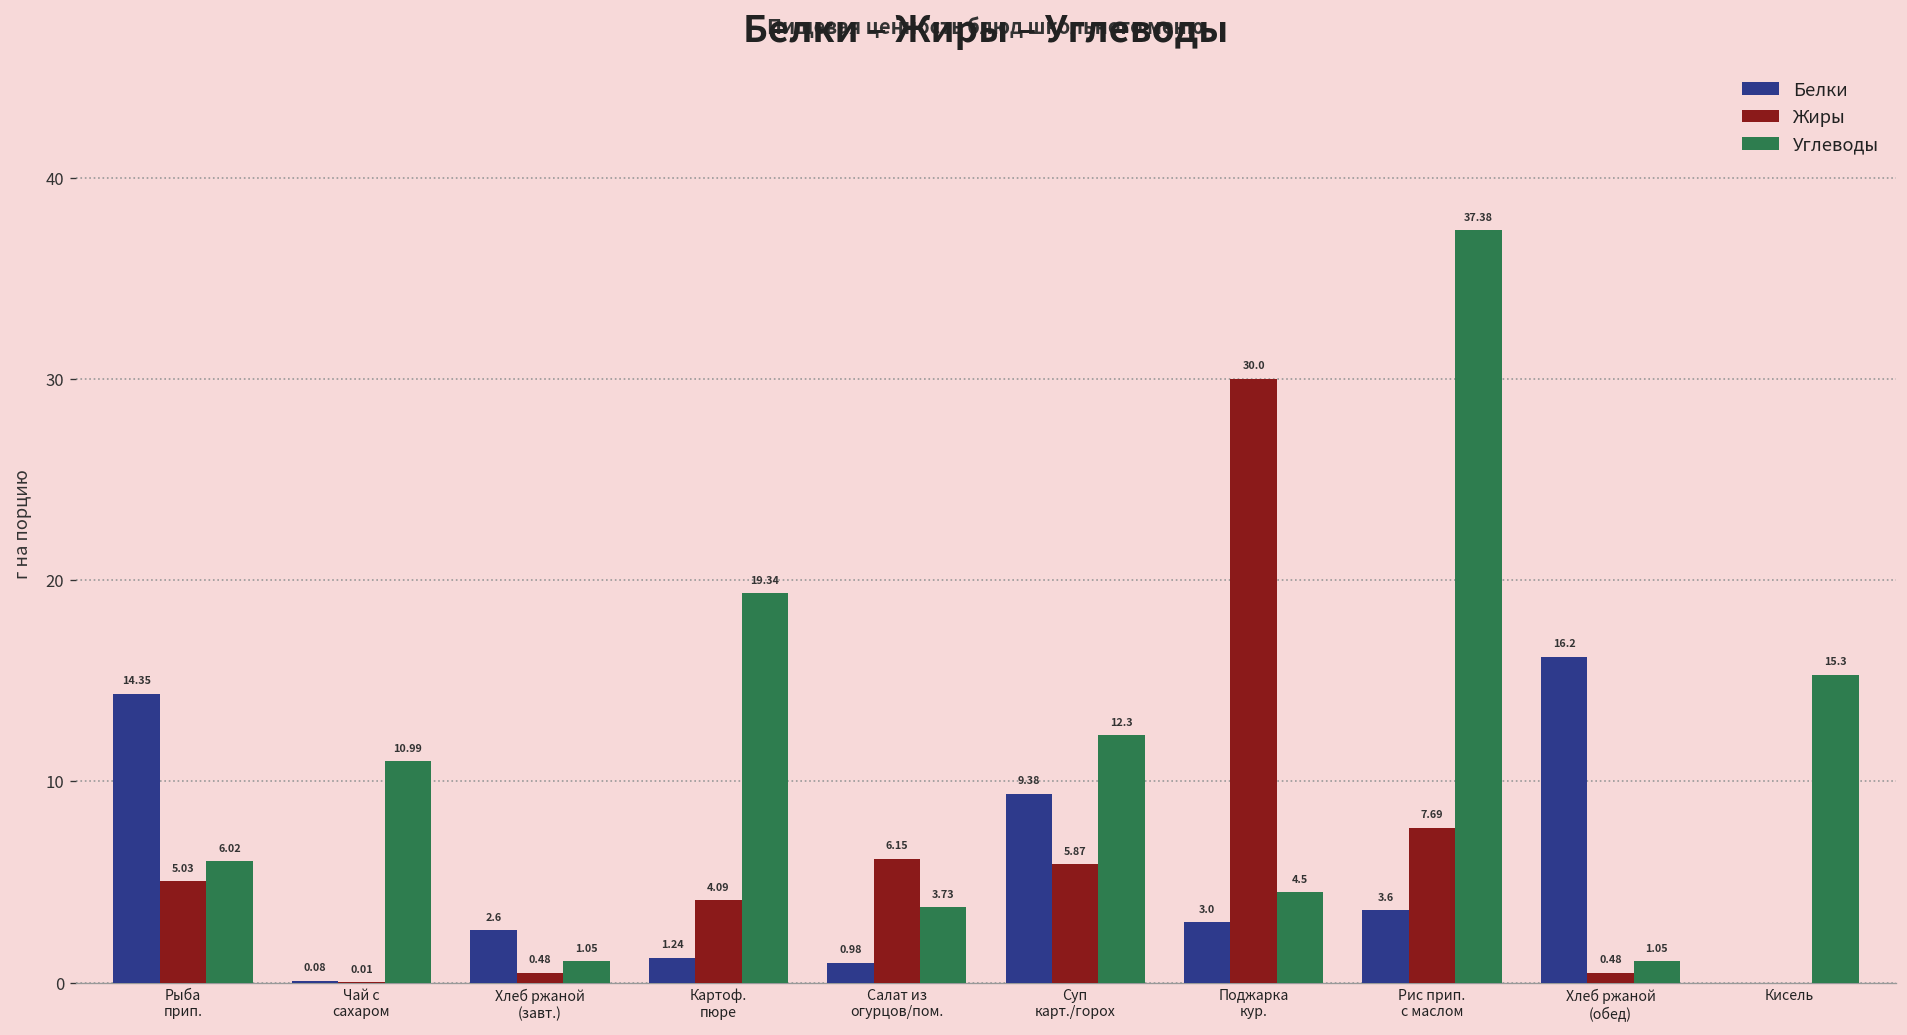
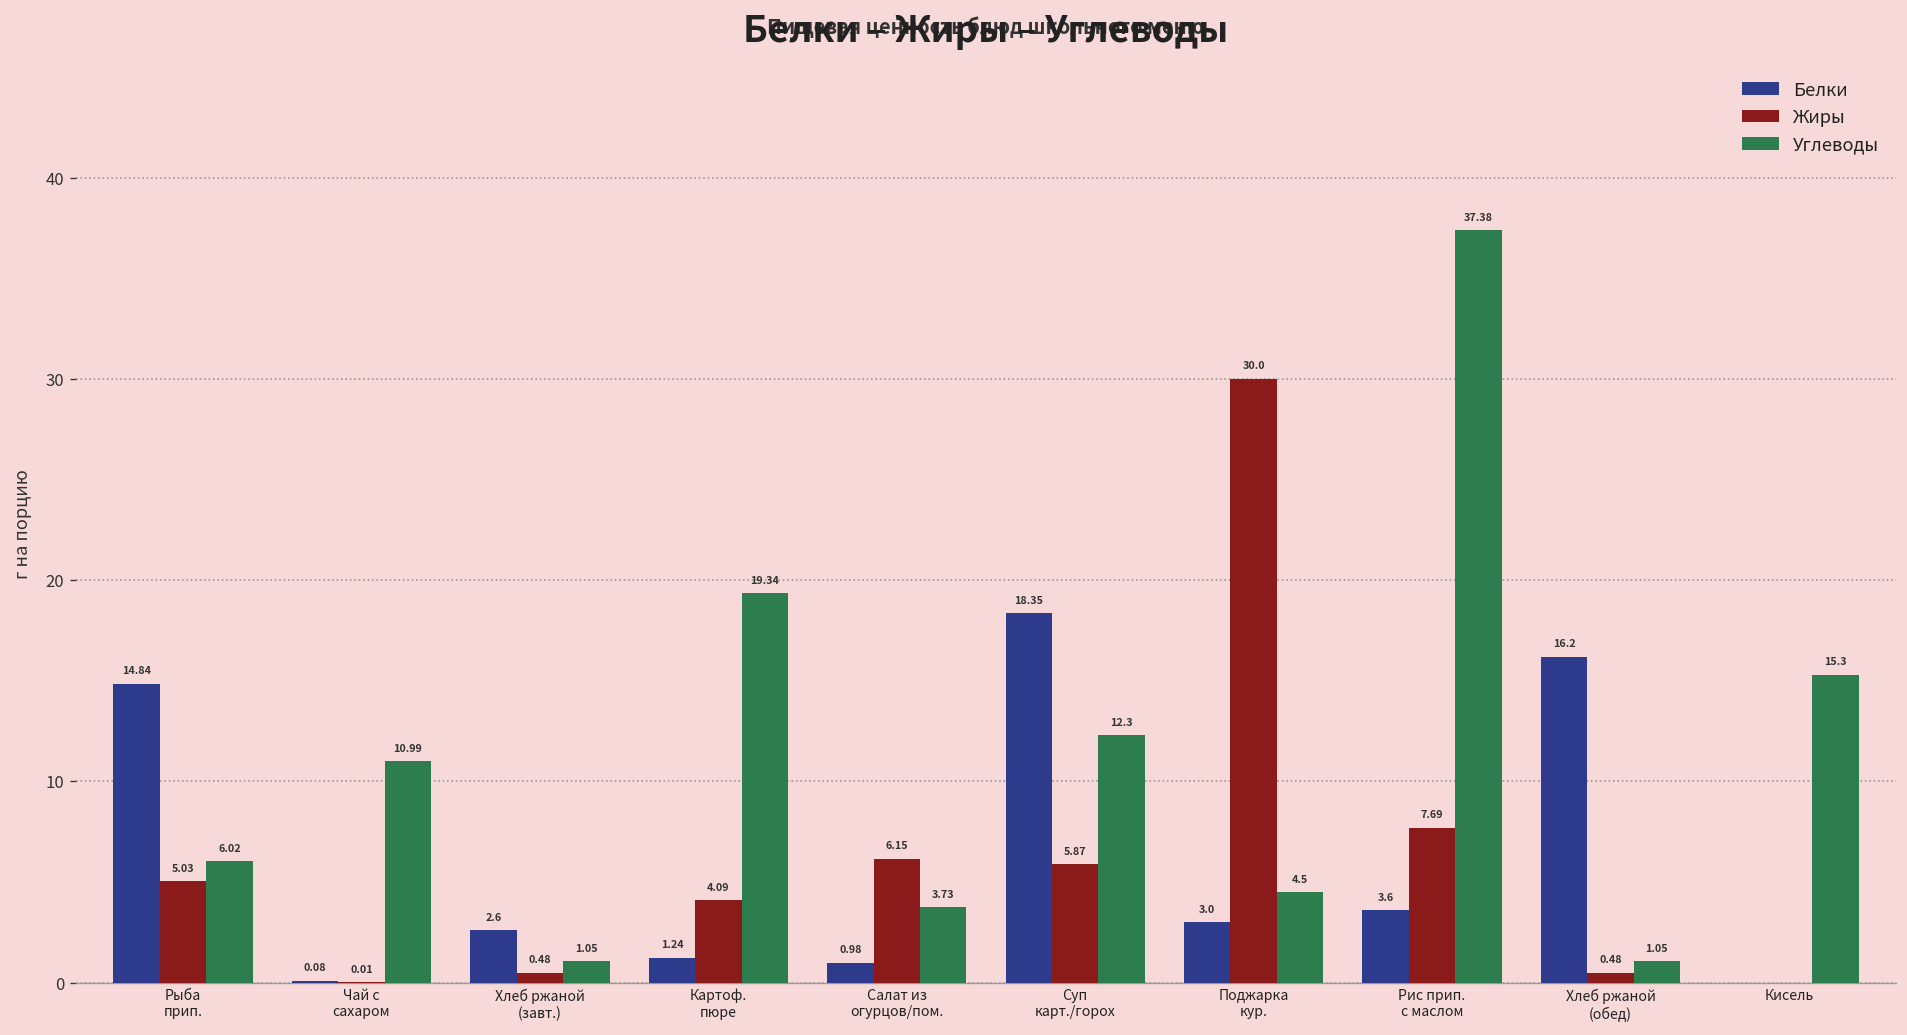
Белки, Рыба прип.: 14.35 -> 14.84
Белки, Суп карт./горох: 9.38 -> 18.35
